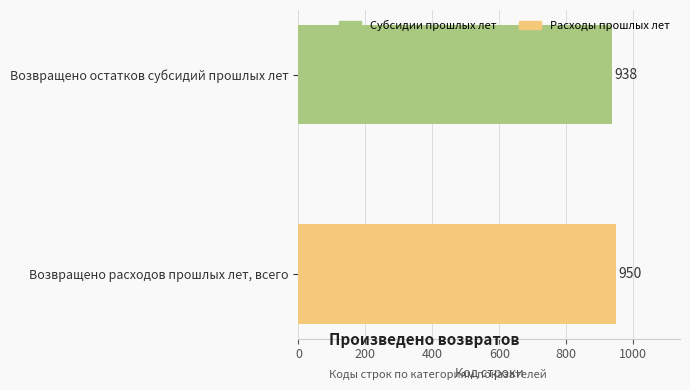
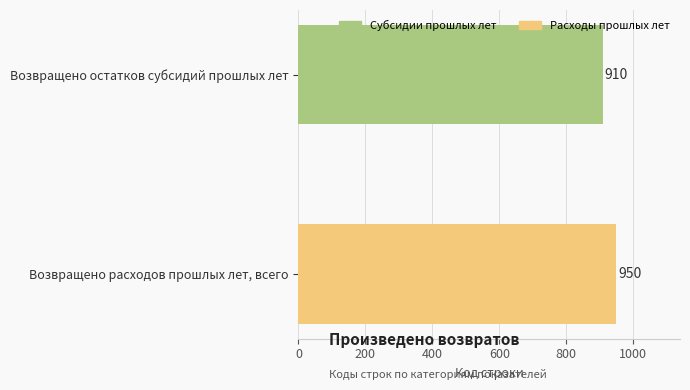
Возвращено остатков субсидий прошлых лет: 938 -> 910
